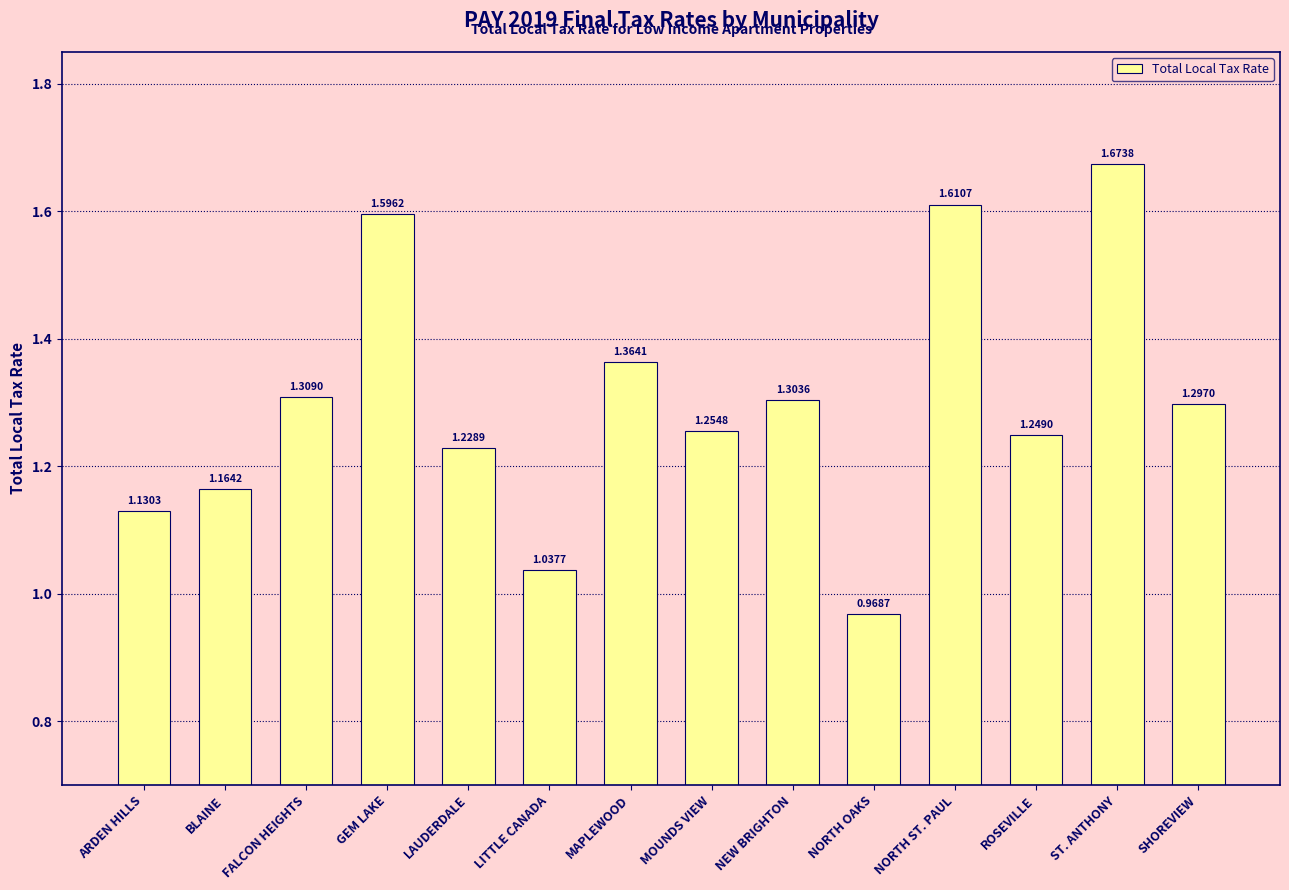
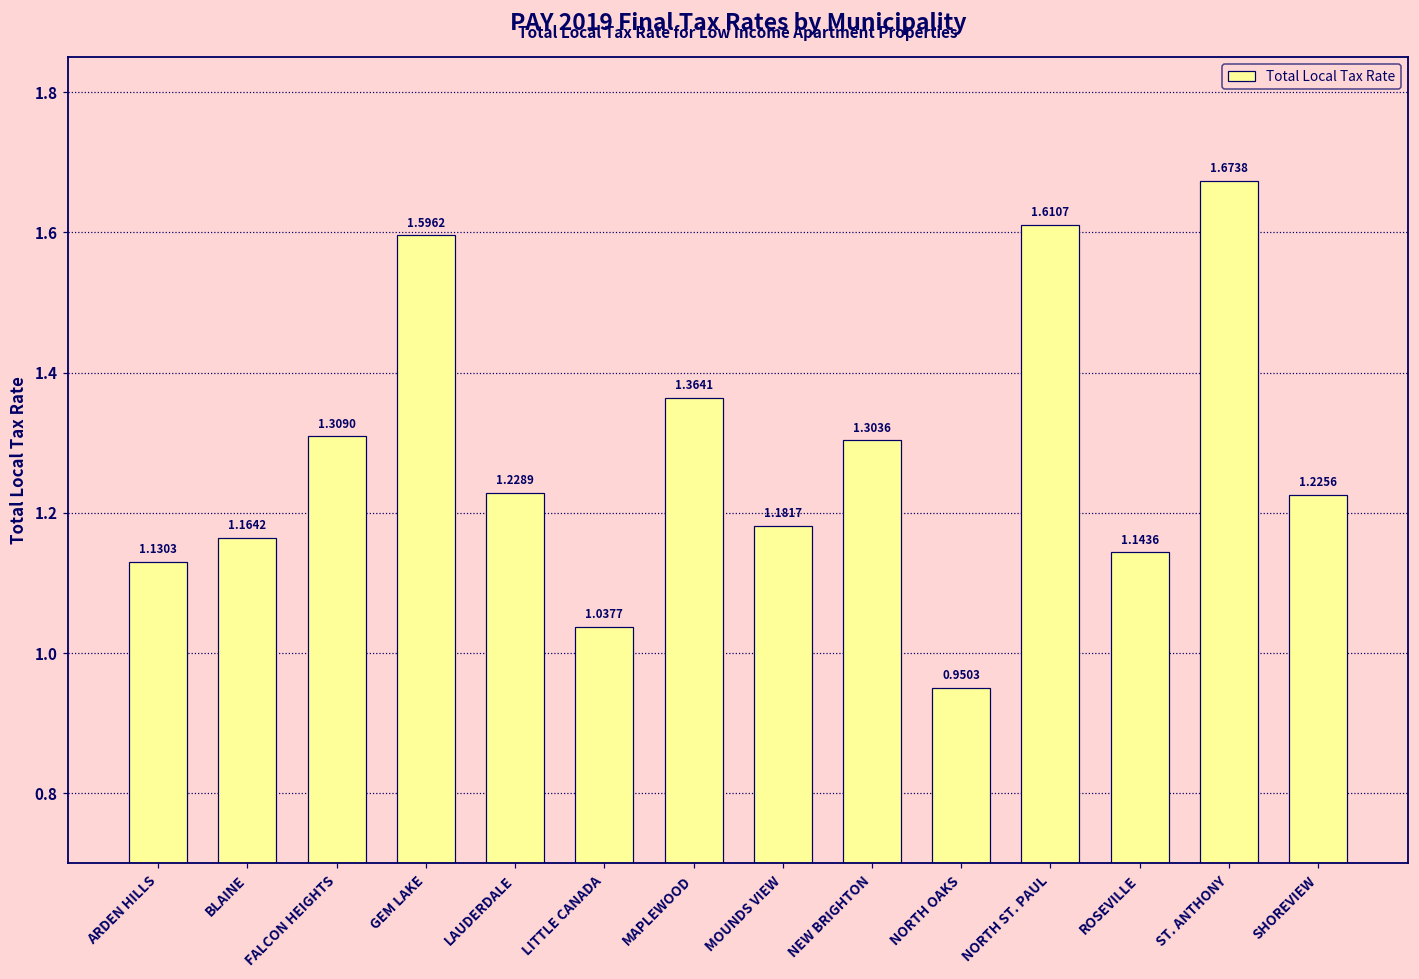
MOUNDS VIEW: 1.2548 -> 1.1817
NORTH OAKS: 0.9687 -> 0.9503
ROSEVILLE: 1.2490 -> 1.1436
SHOREVIEW: 1.2970 -> 1.2256
